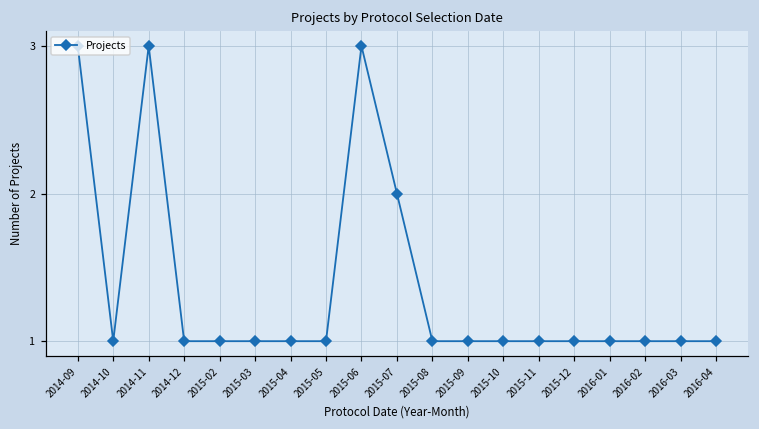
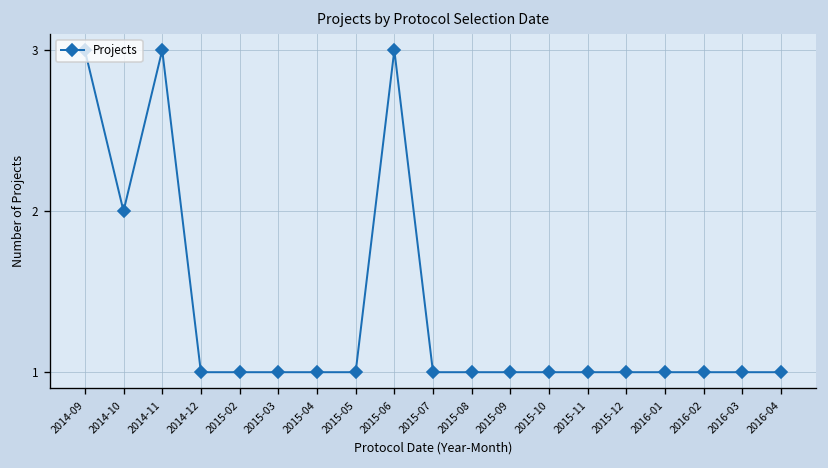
2014-10: 1 -> 2
2015-07: 2 -> 1
